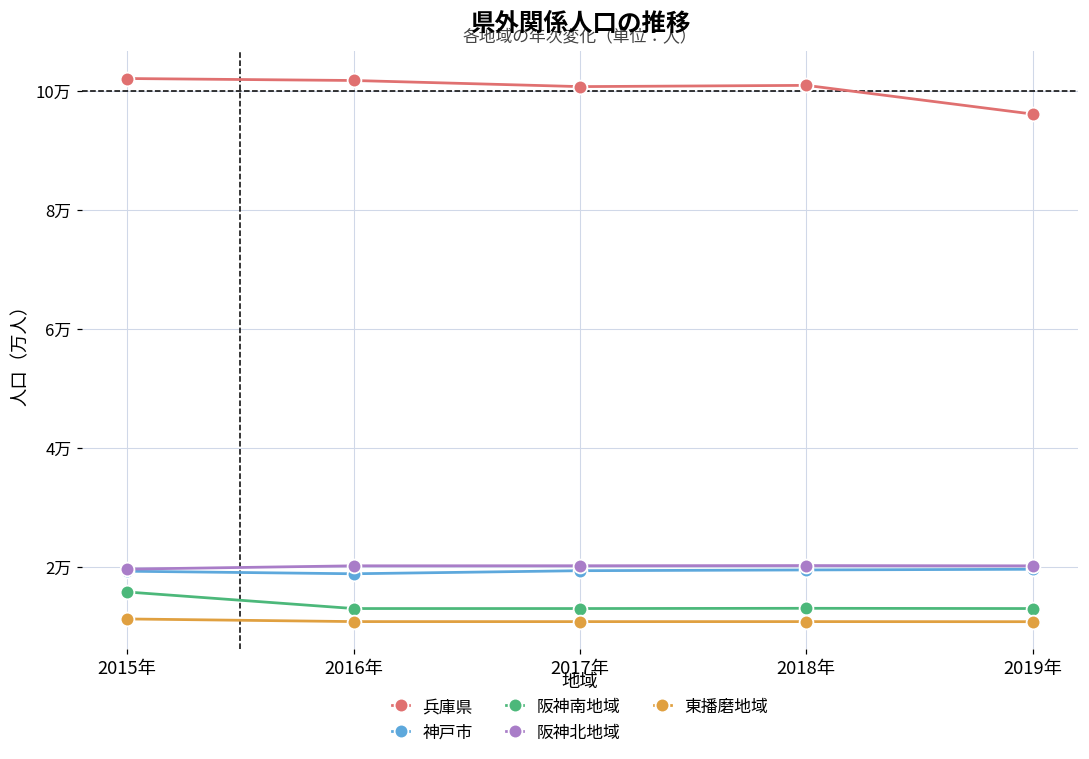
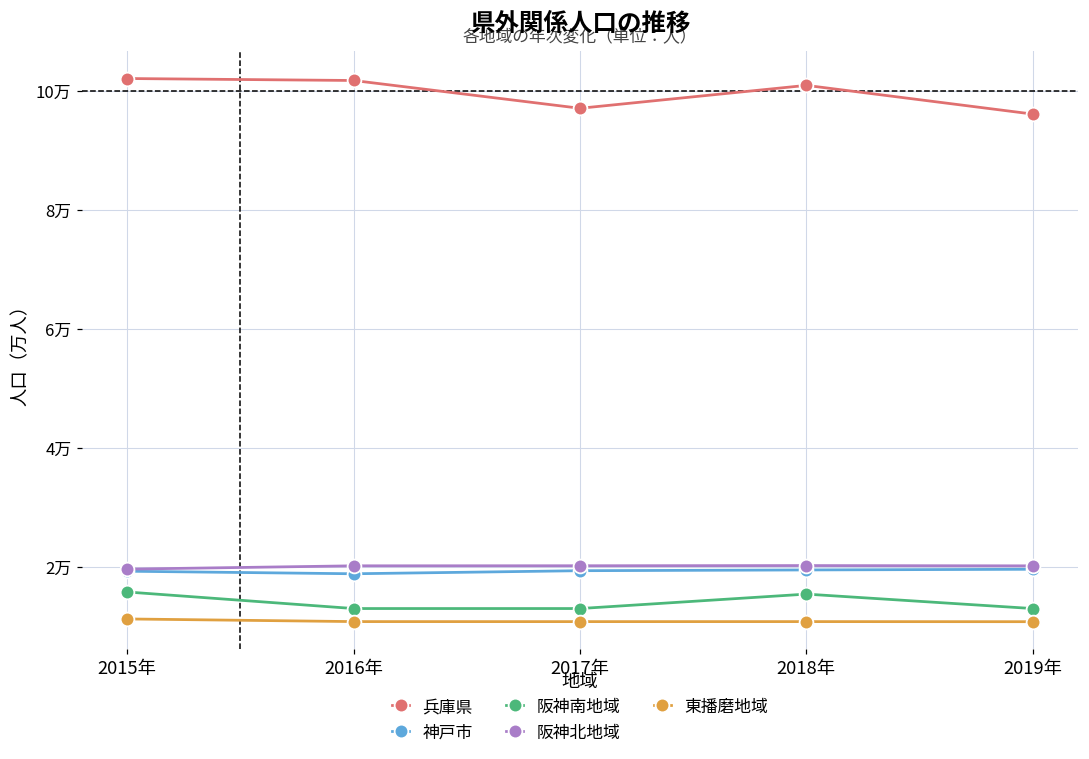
兵庫県, 2017年: 10.1万 -> 9.7万
阪神南地域, 2018年: 1.3万 -> 1.5万
